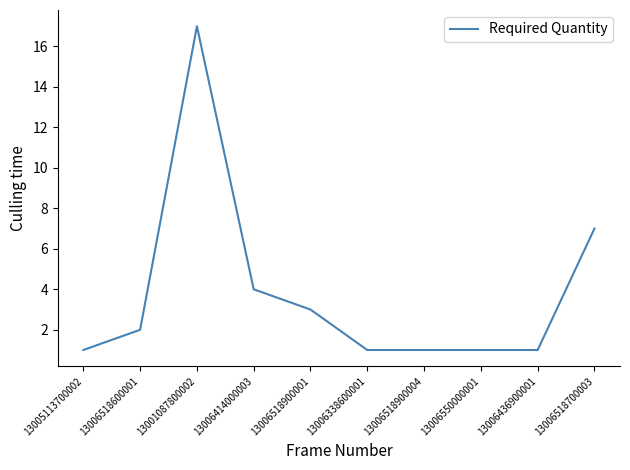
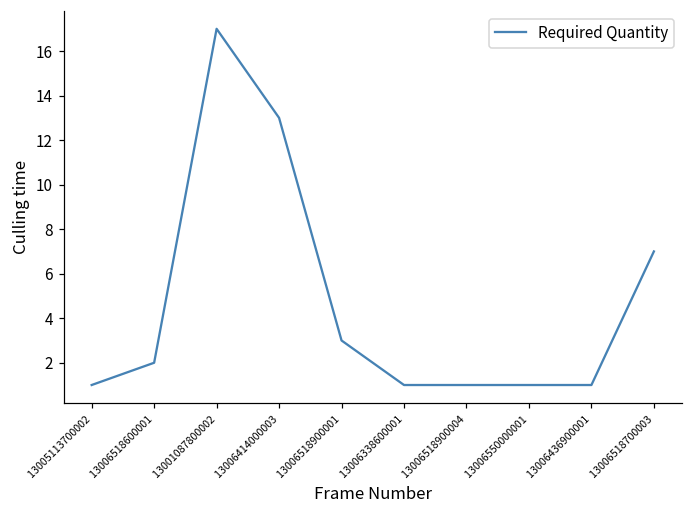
13006414000003: 4 -> 13
